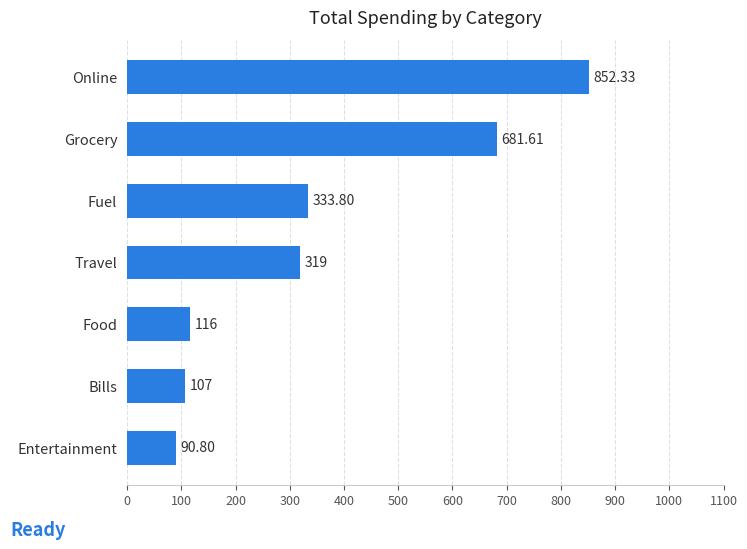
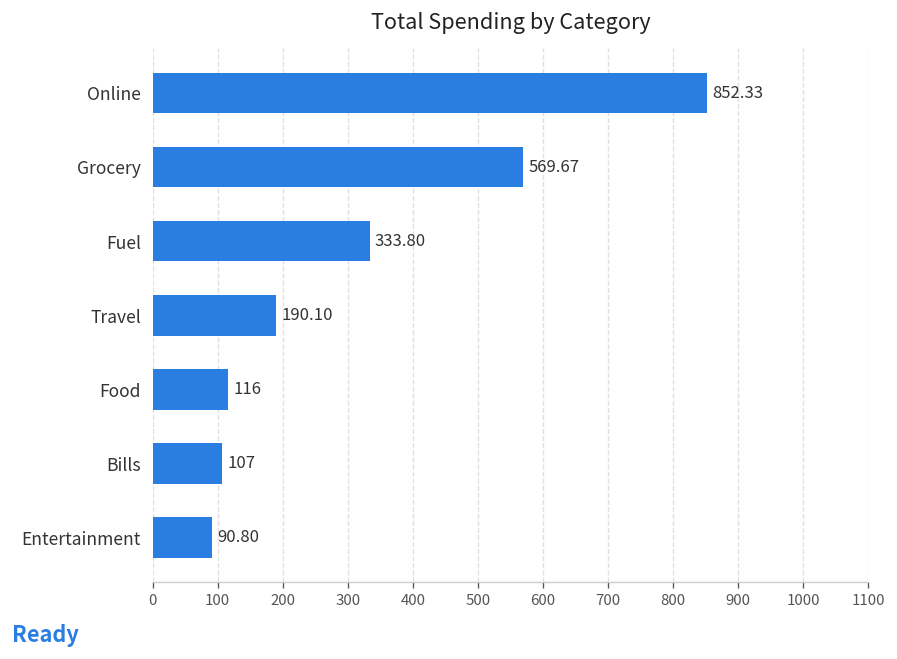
Grocery: 681.61 -> 569.67
Travel: 319 -> 190.10
